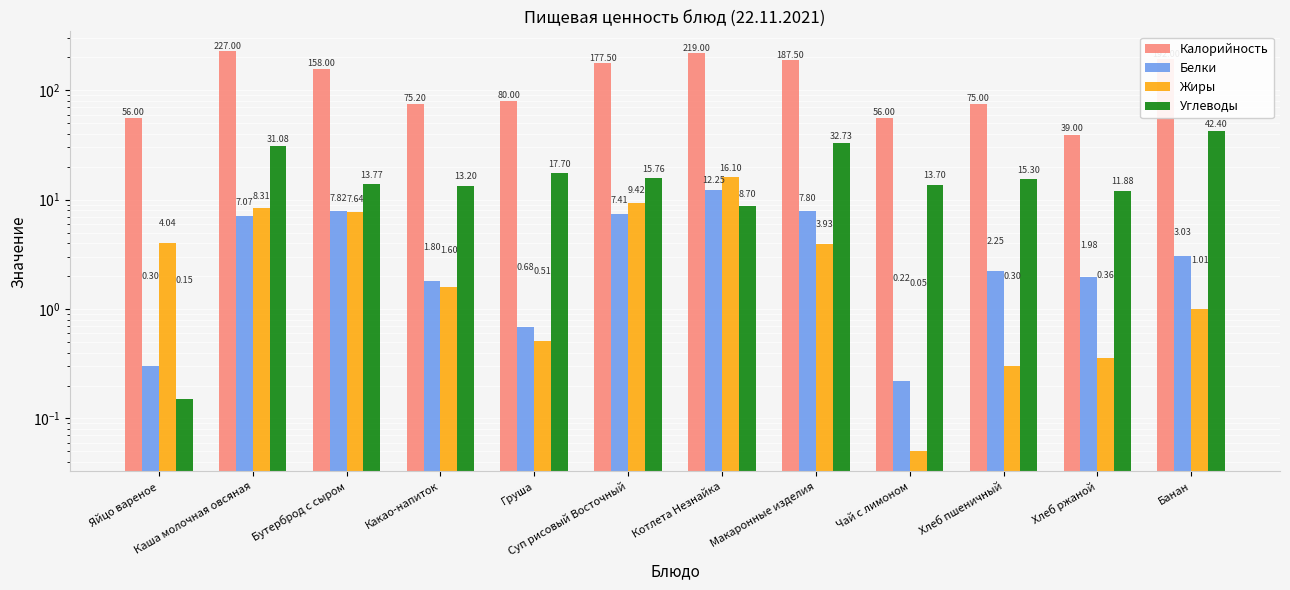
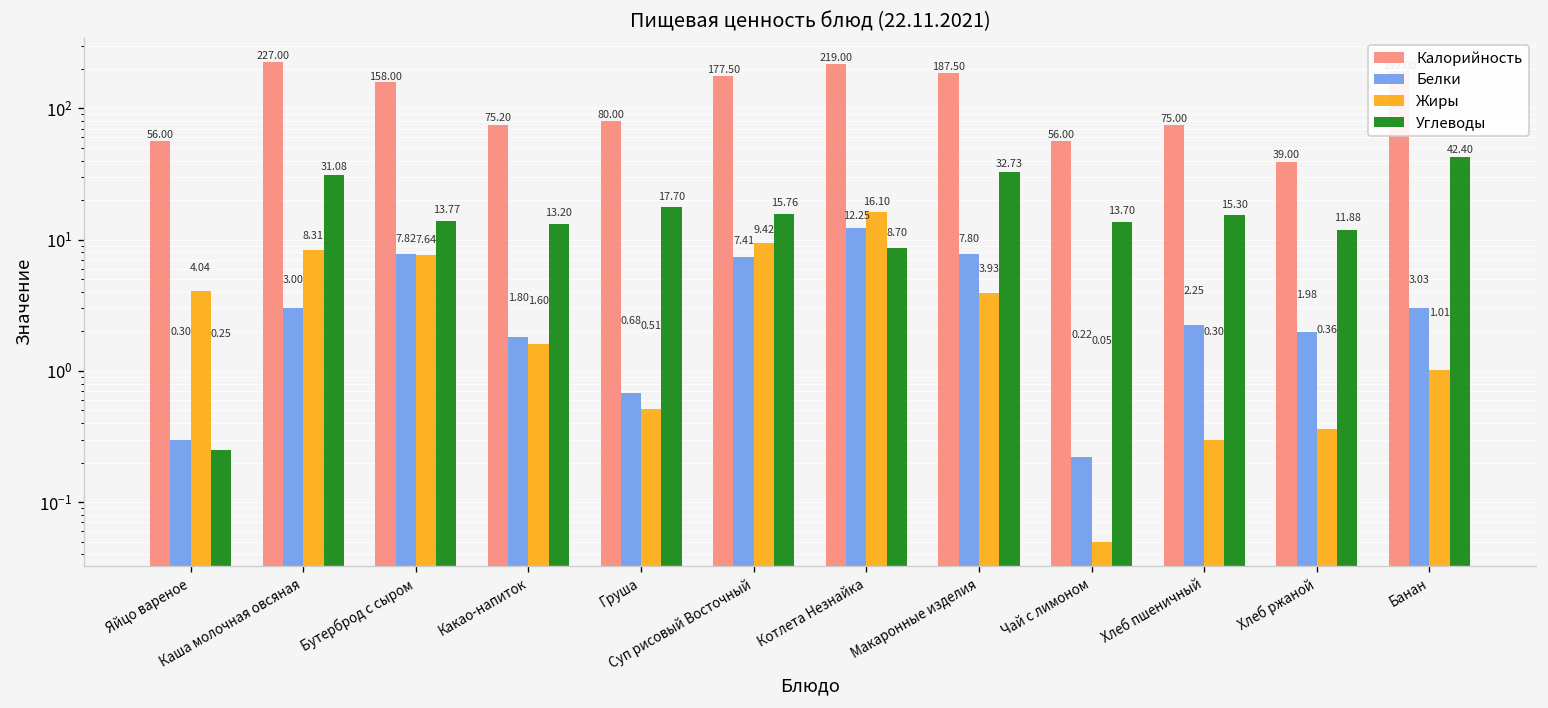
Углеводы, Яйцо вареное: 0.15 -> 0.25
Белки, Каша молочная овсяная: 7.07 -> 3.00
